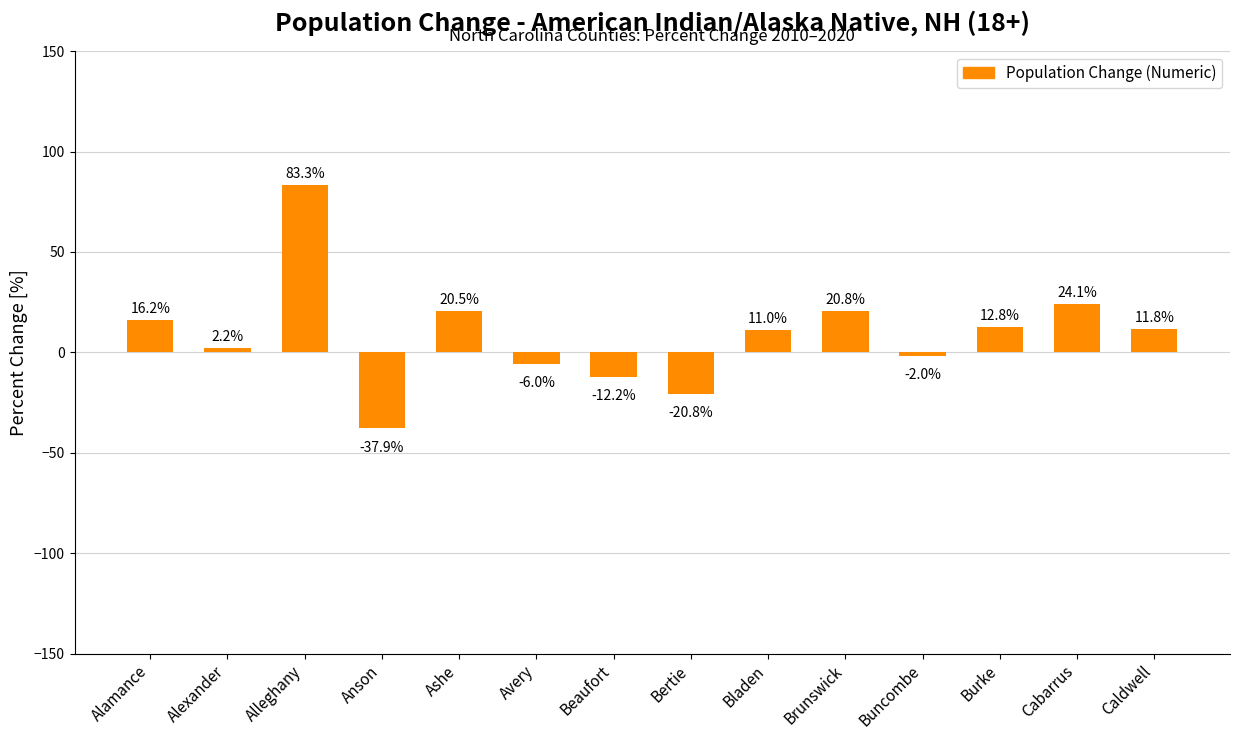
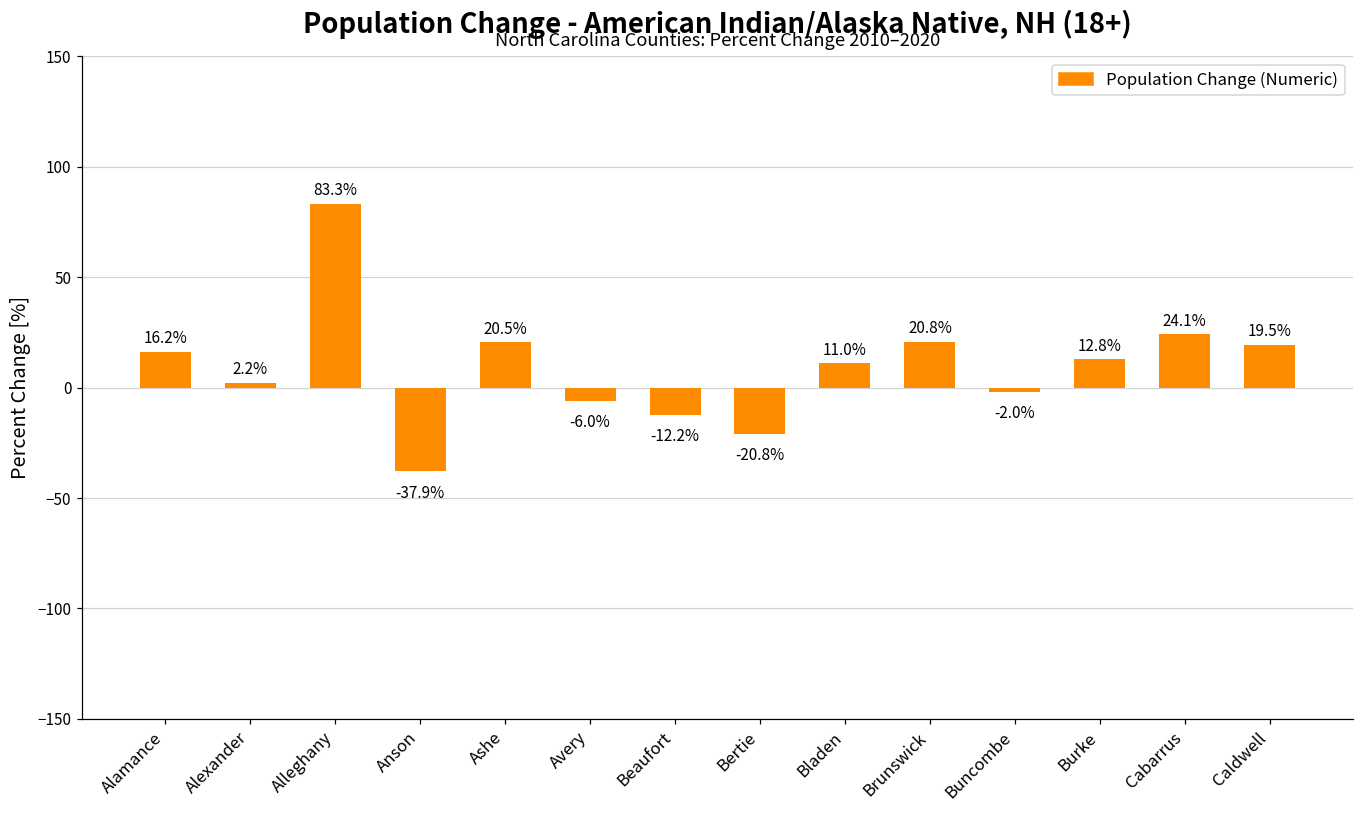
Caldwell: 11.8% -> 19.5%
